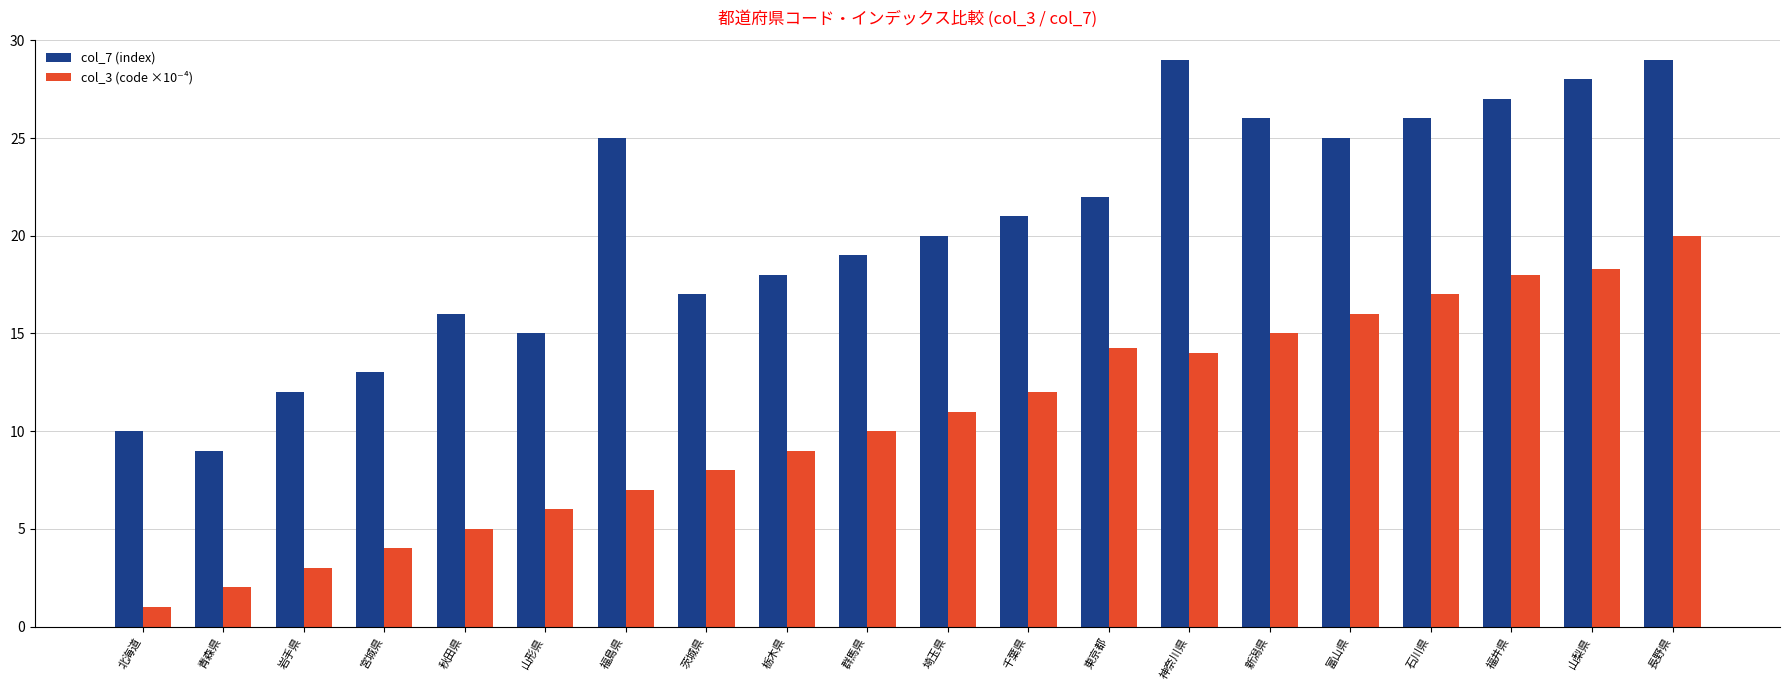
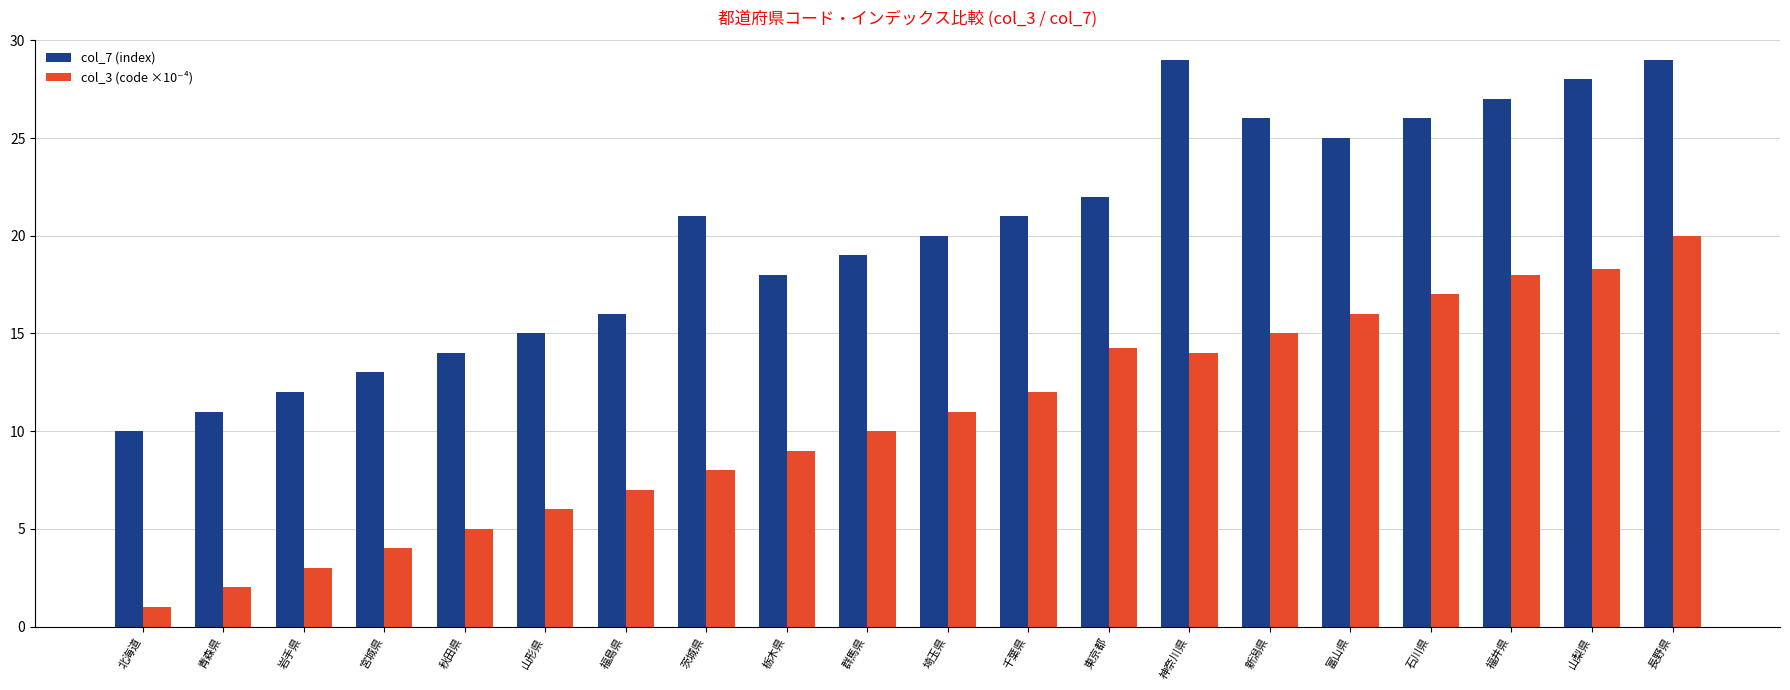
col_7 (index), 青森県: 9 -> 11
col_7 (index), 秋田県: 16 -> 14
col_7 (index), 福島県: 25 -> 16
col_7 (index), 茨城県: 17 -> 21
